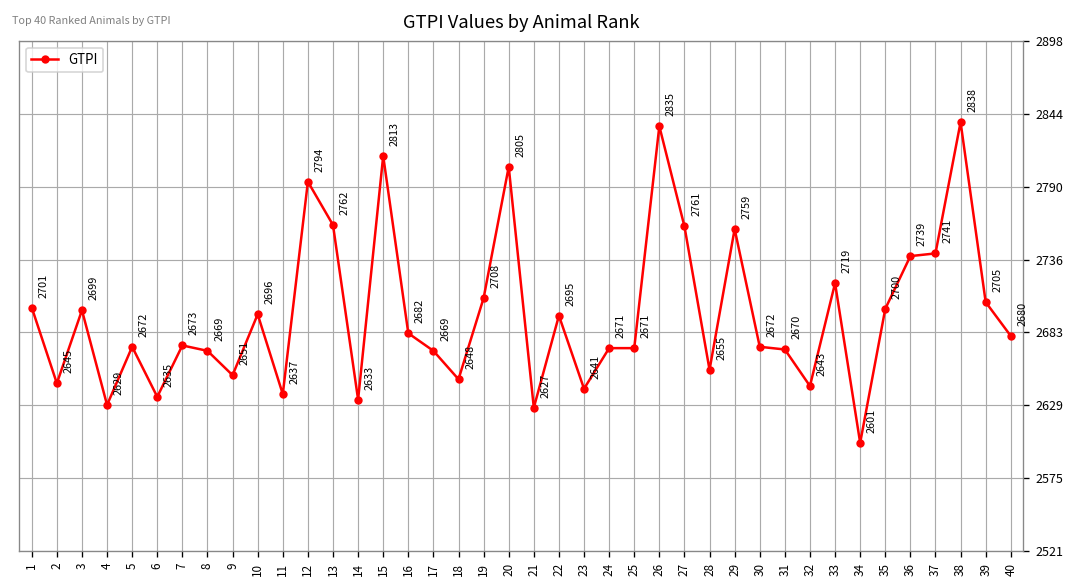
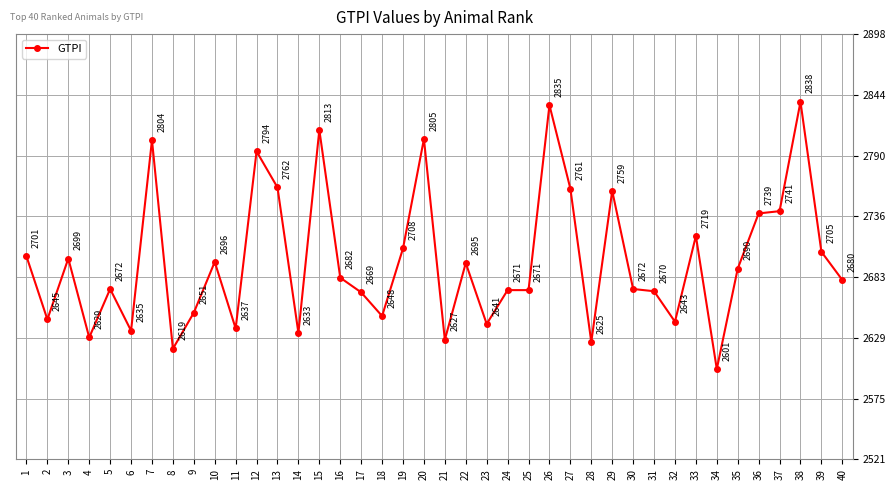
7: 2673 -> 2804
8: 2669 -> 2619
28: 2655 -> 2625
35: 2700 -> 2690
